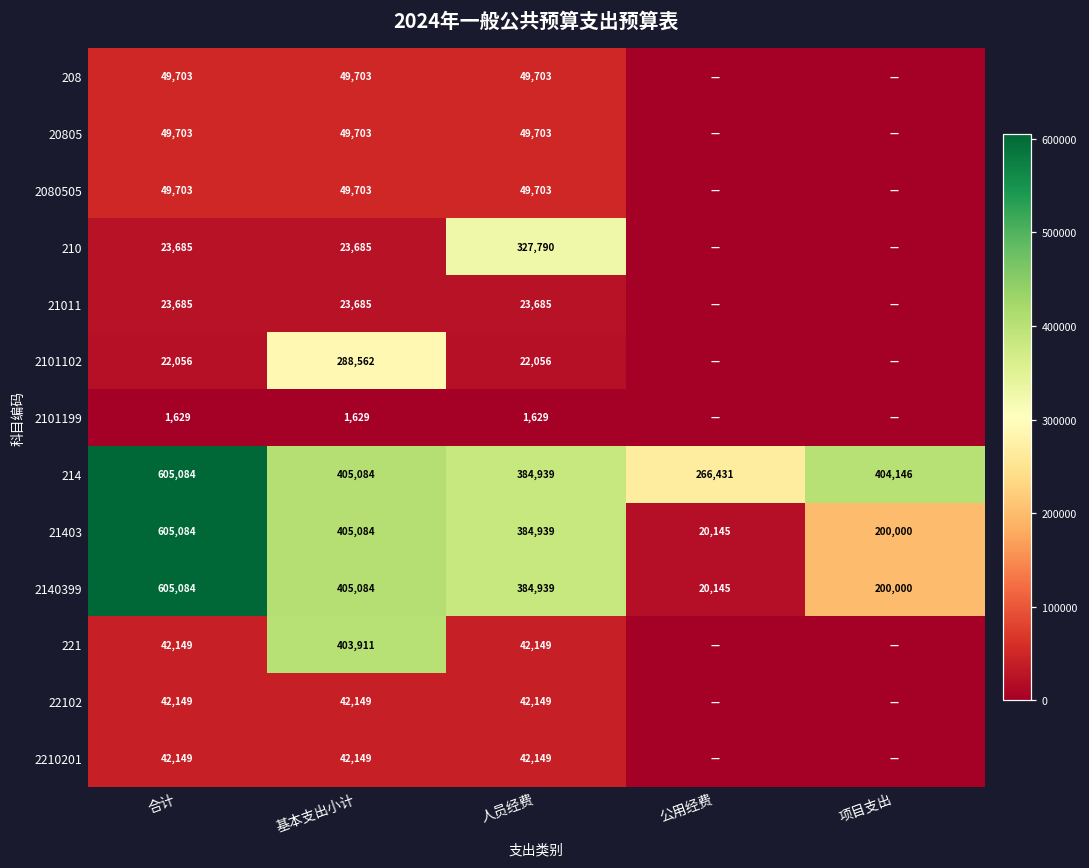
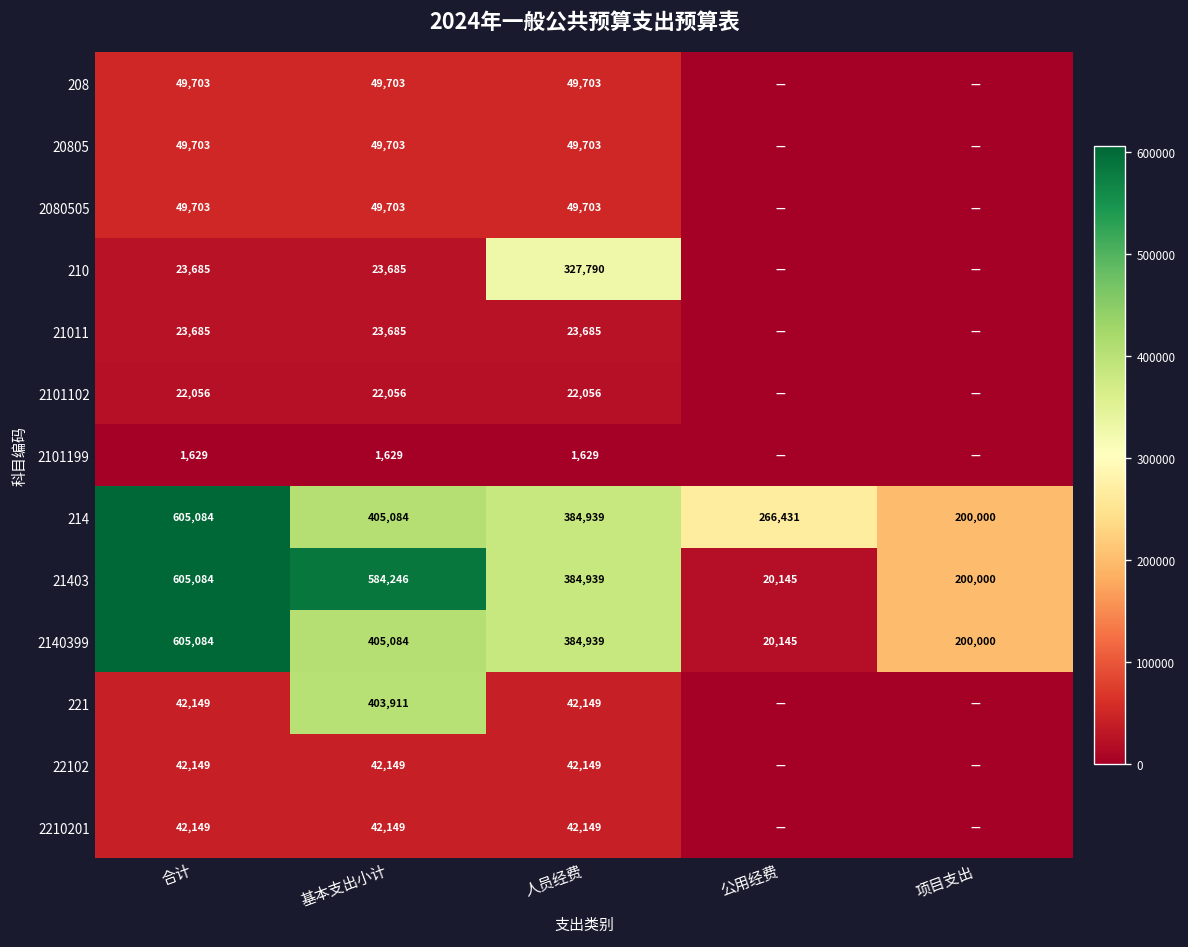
2101102, 基本支出小计: 288,562 -> 22,056
214, 项目支出: 404,146 -> 200,000
21403, 基本支出小计: 405,084 -> 584,246
